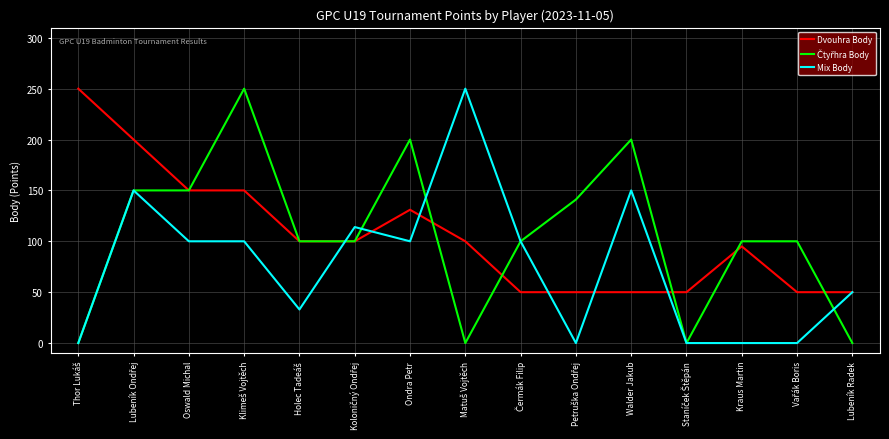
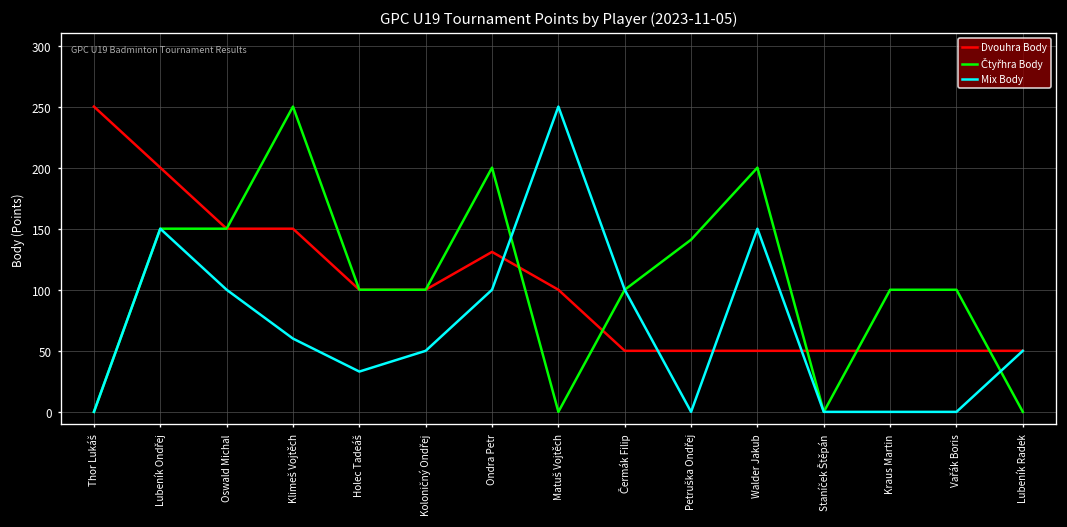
Mix Body, Klimeš Vojtěch: 100 -> 60
Mix Body, Koloničný Ondřej: 114 -> 50
Dvouhra Body, Kraus Martin: 95 -> 50
